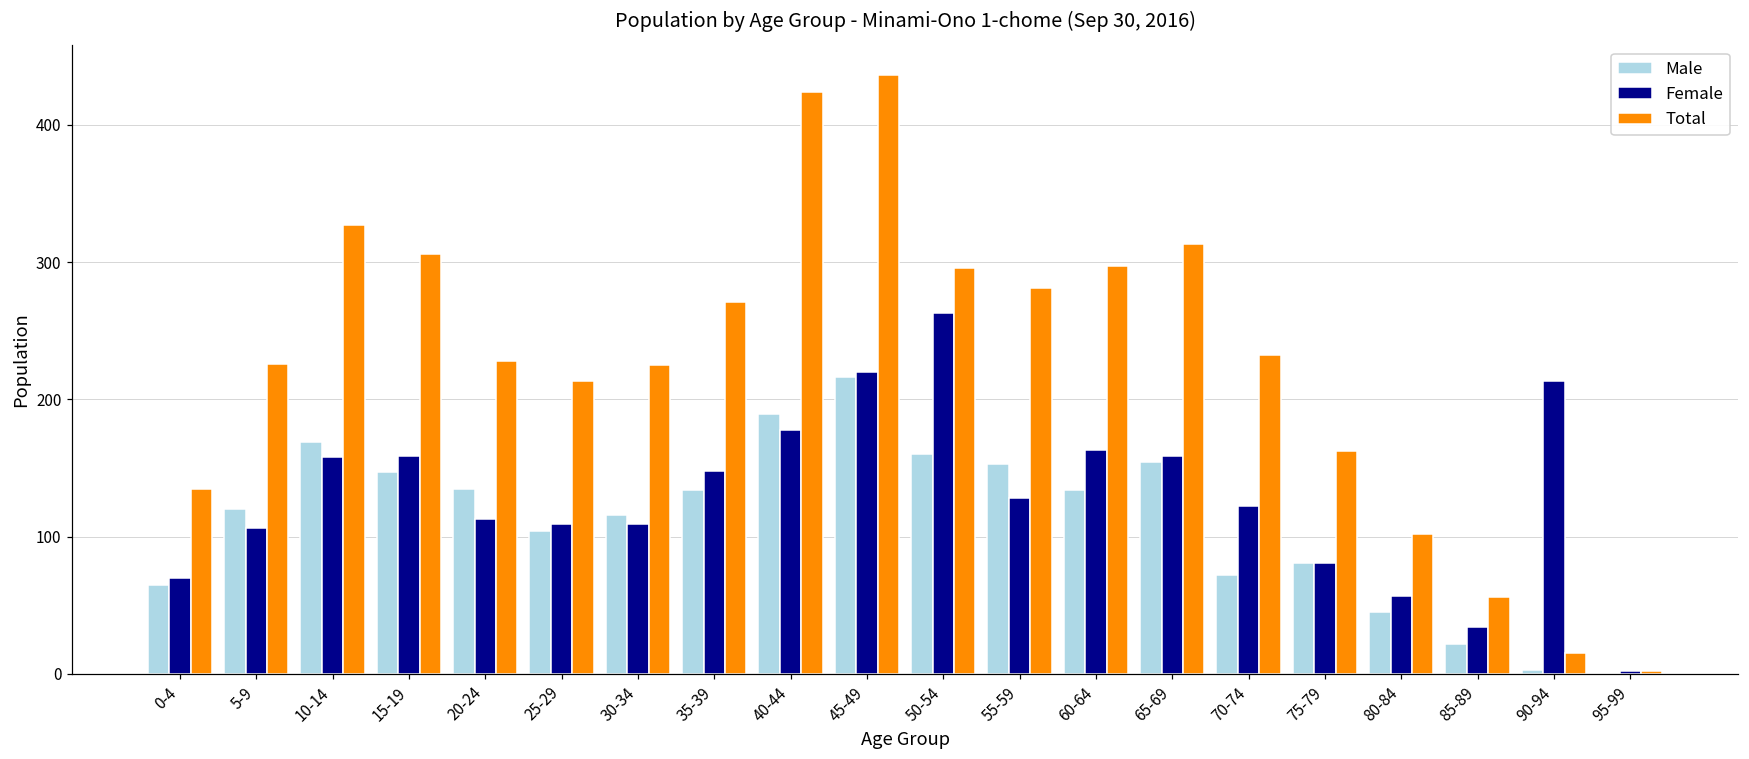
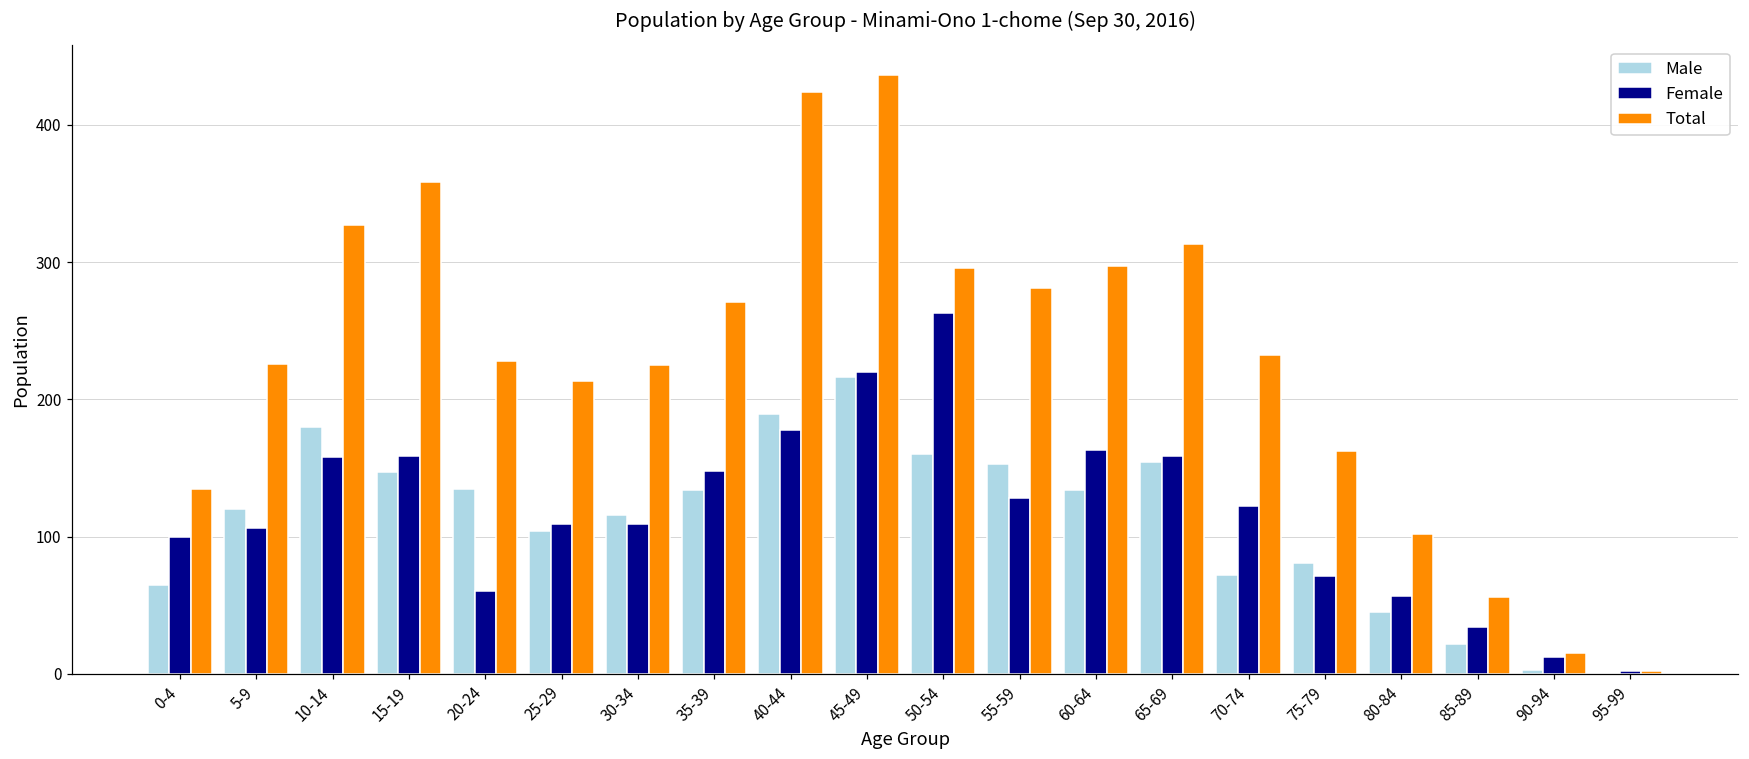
Female, 0-4: 70 -> 100
Male, 10-14: 169 -> 180
Total, 15-19: 306 -> 358
Female, 20-24: 113 -> 60
Female, 75-79: 81 -> 71
Female, 90-94: 213 -> 12
